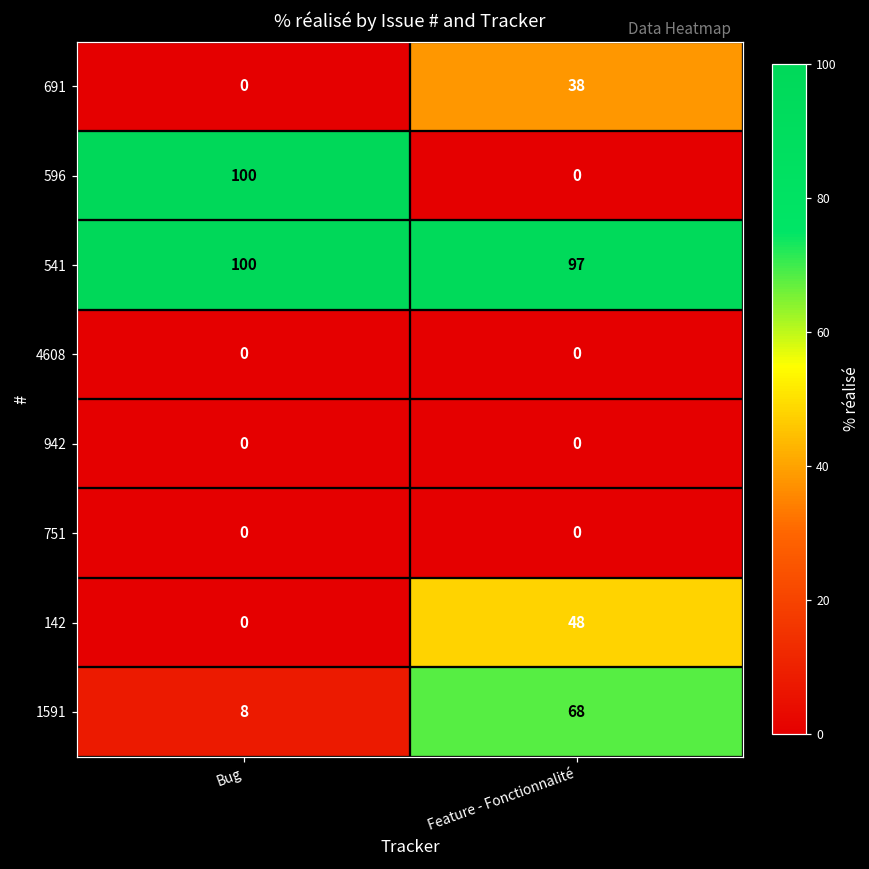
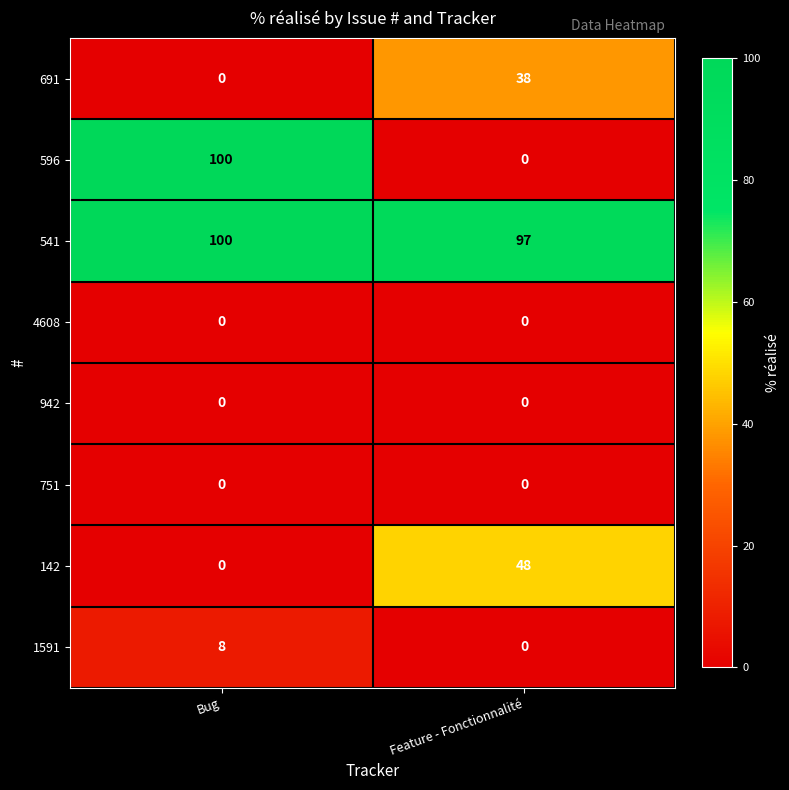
1591, Feature - Fonctionnalité: 68 -> 0
